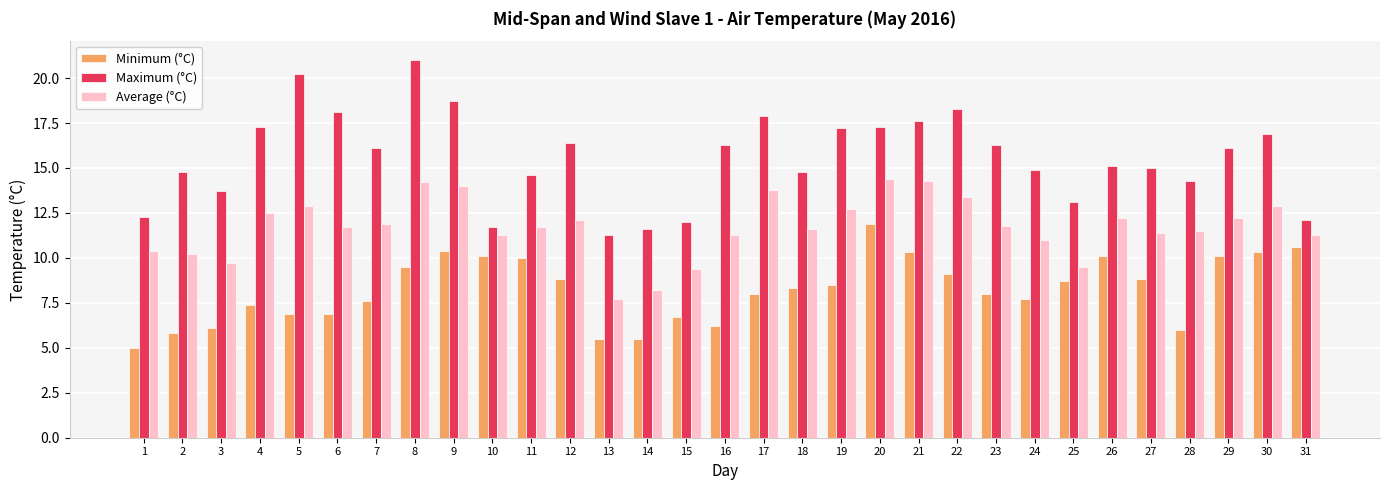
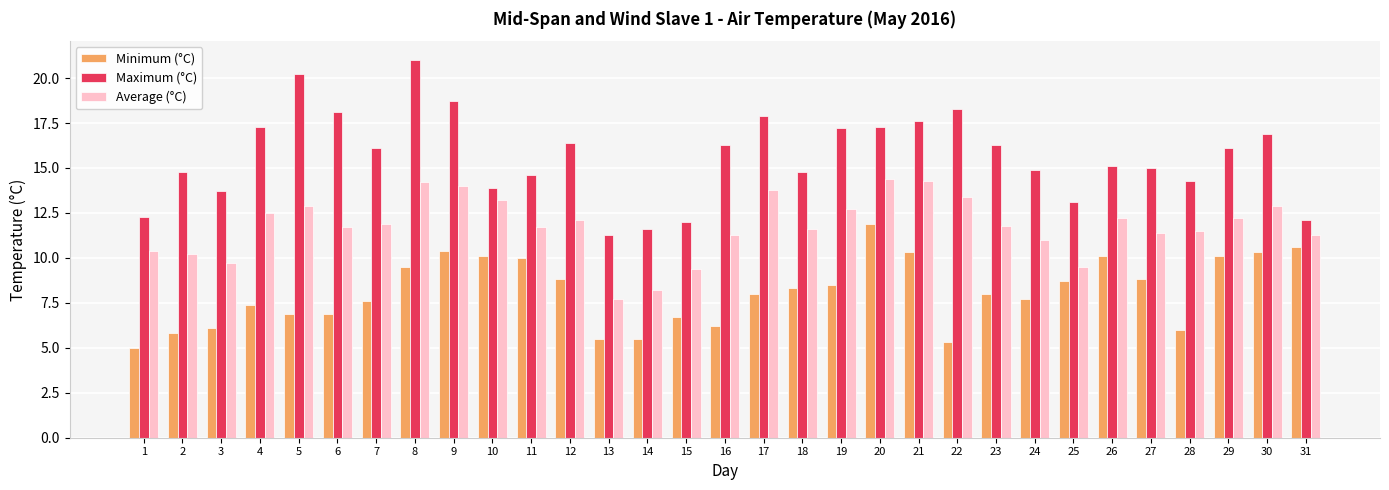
Maximum (°C), 10: 11.7 -> 13.9
Average (°C), 10: 11.3 -> 13.2
Minimum (°C), 22: 9.1 -> 5.3
